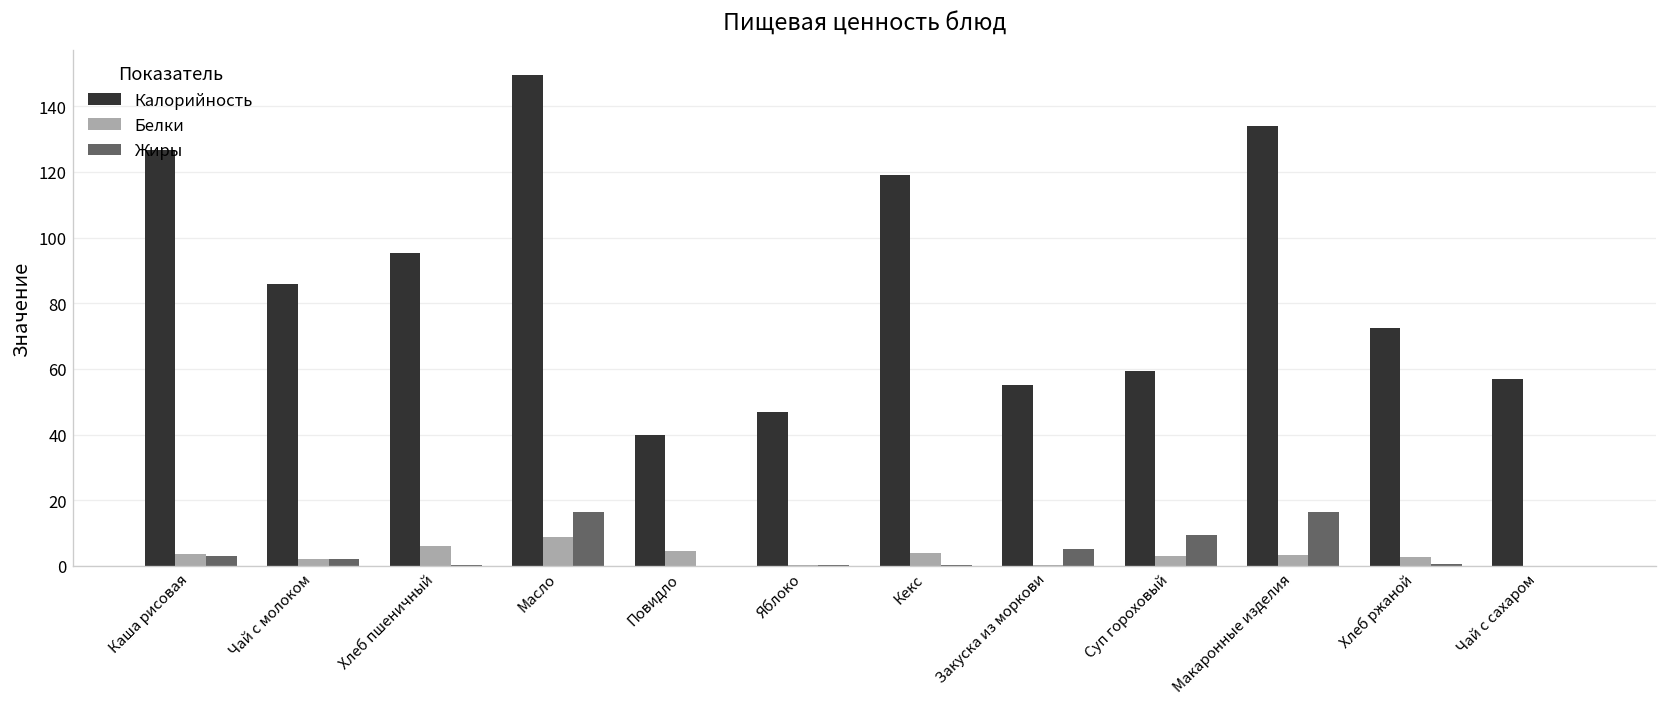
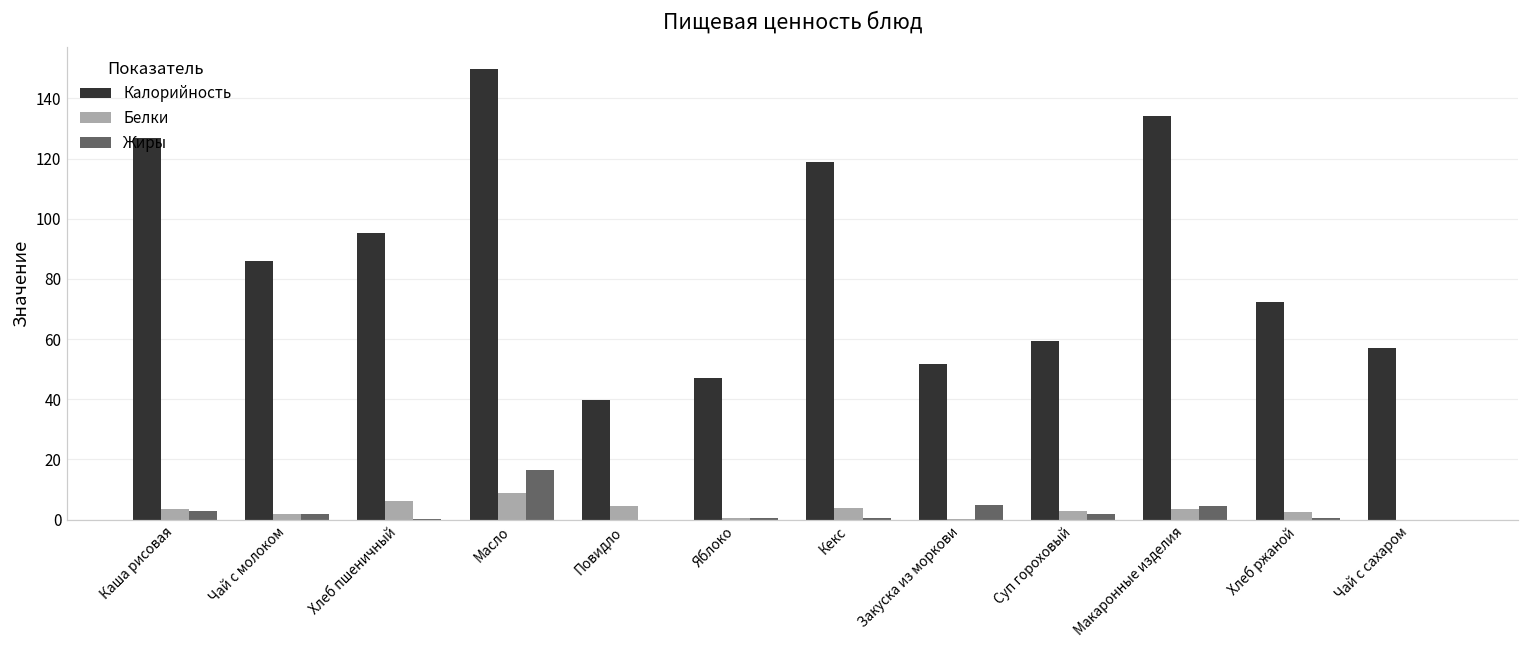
Калорийность, Закуска из моркови: 55 -> 52
Жиры, Суп гороховый: 9 -> 2
Жиры, Макаронные изделия: 16 -> 4
